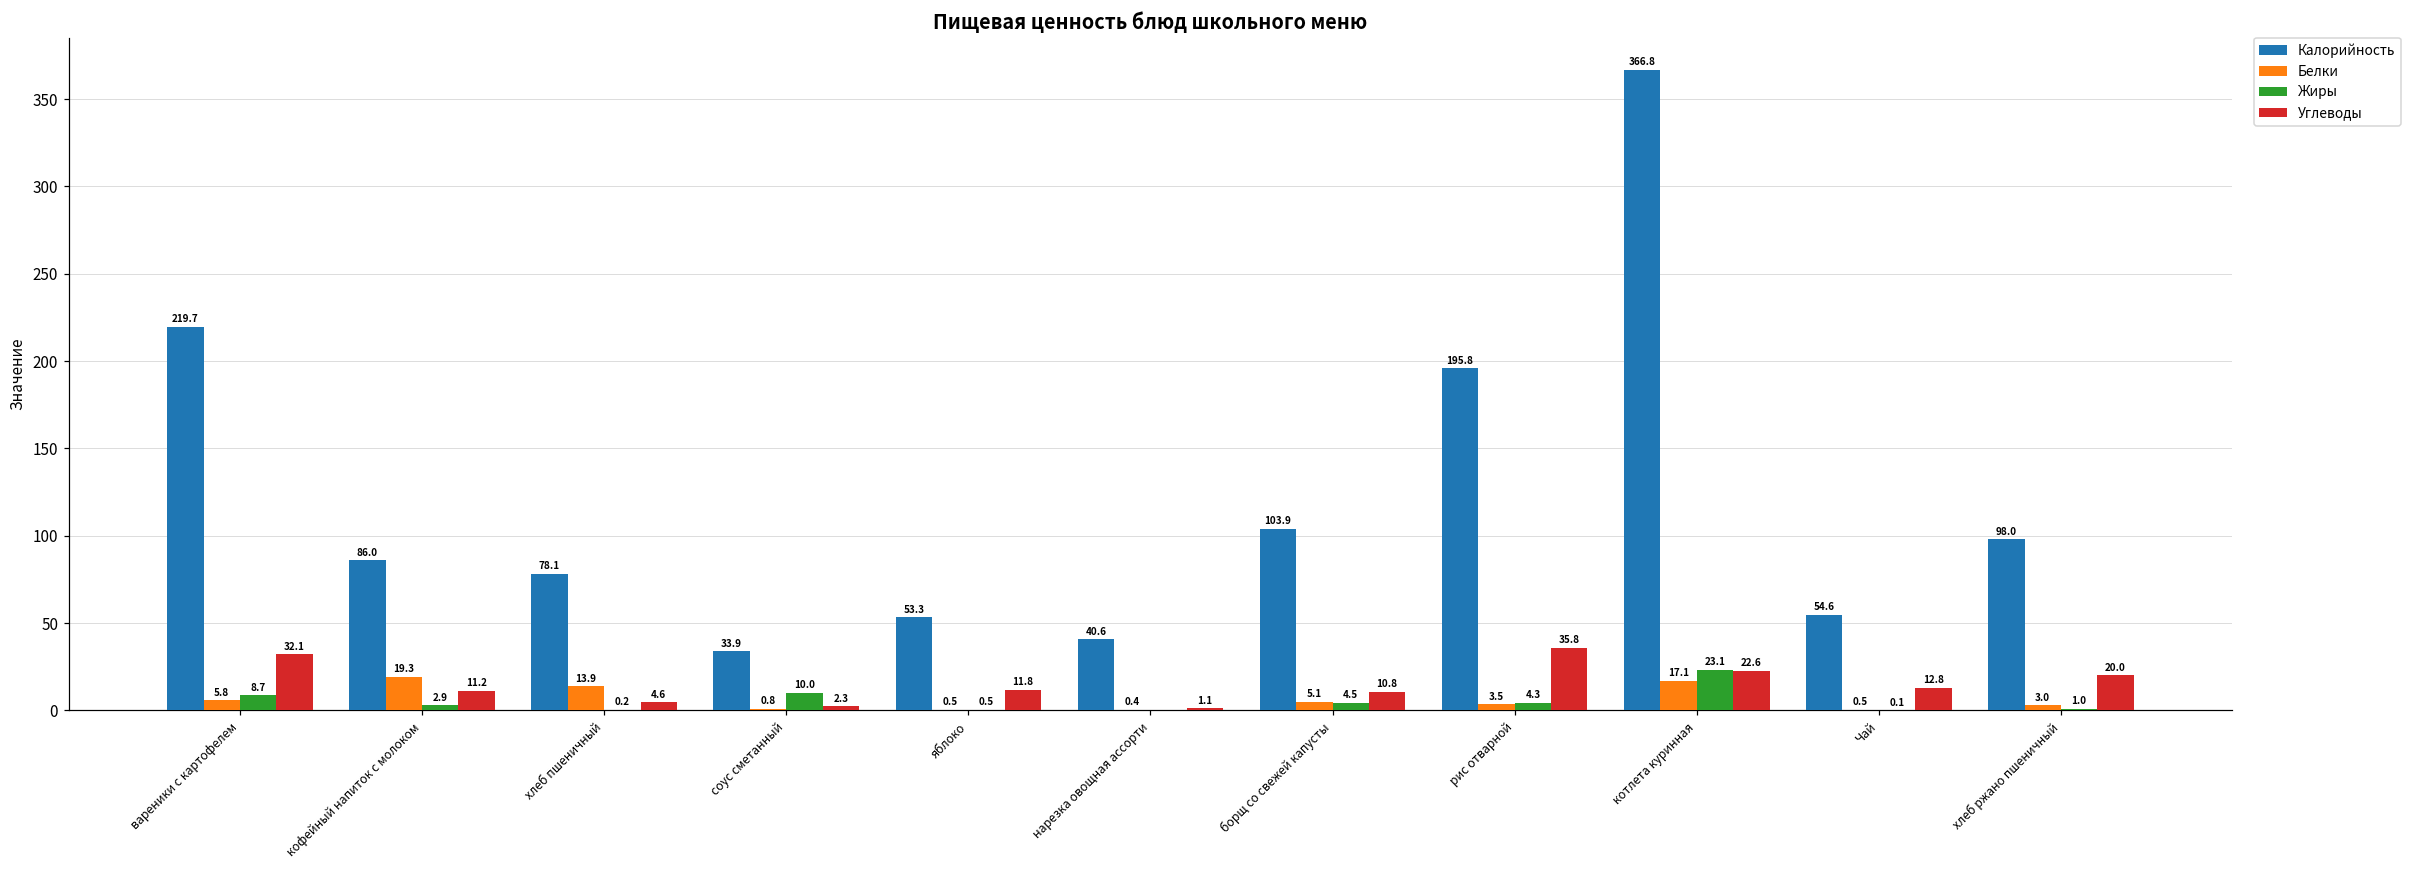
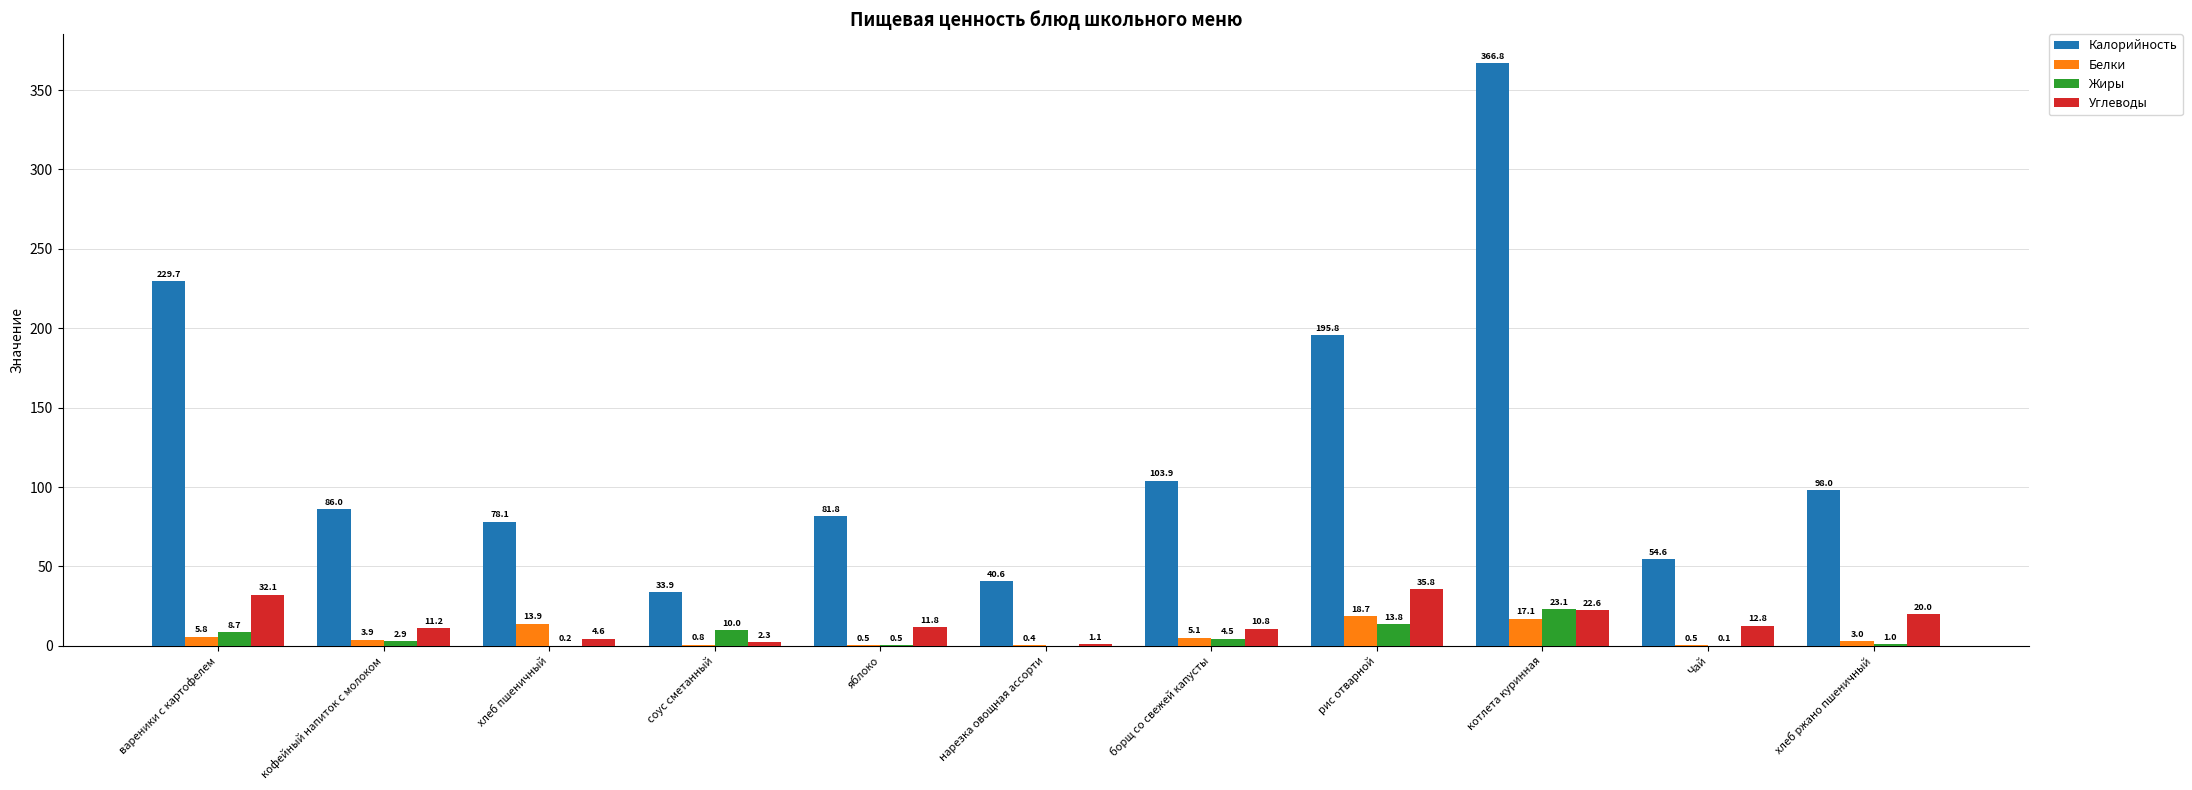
Калорийность, вареники с картофелем: 219.7 -> 229.7
Белки, кофейный напиток с молоком: 19.3 -> 3.9
Калорийность, яблоко: 53.3 -> 81.8
Белки, рис отварной: 3.5 -> 18.7
Жиры, рис отварной: 4.3 -> 13.8
